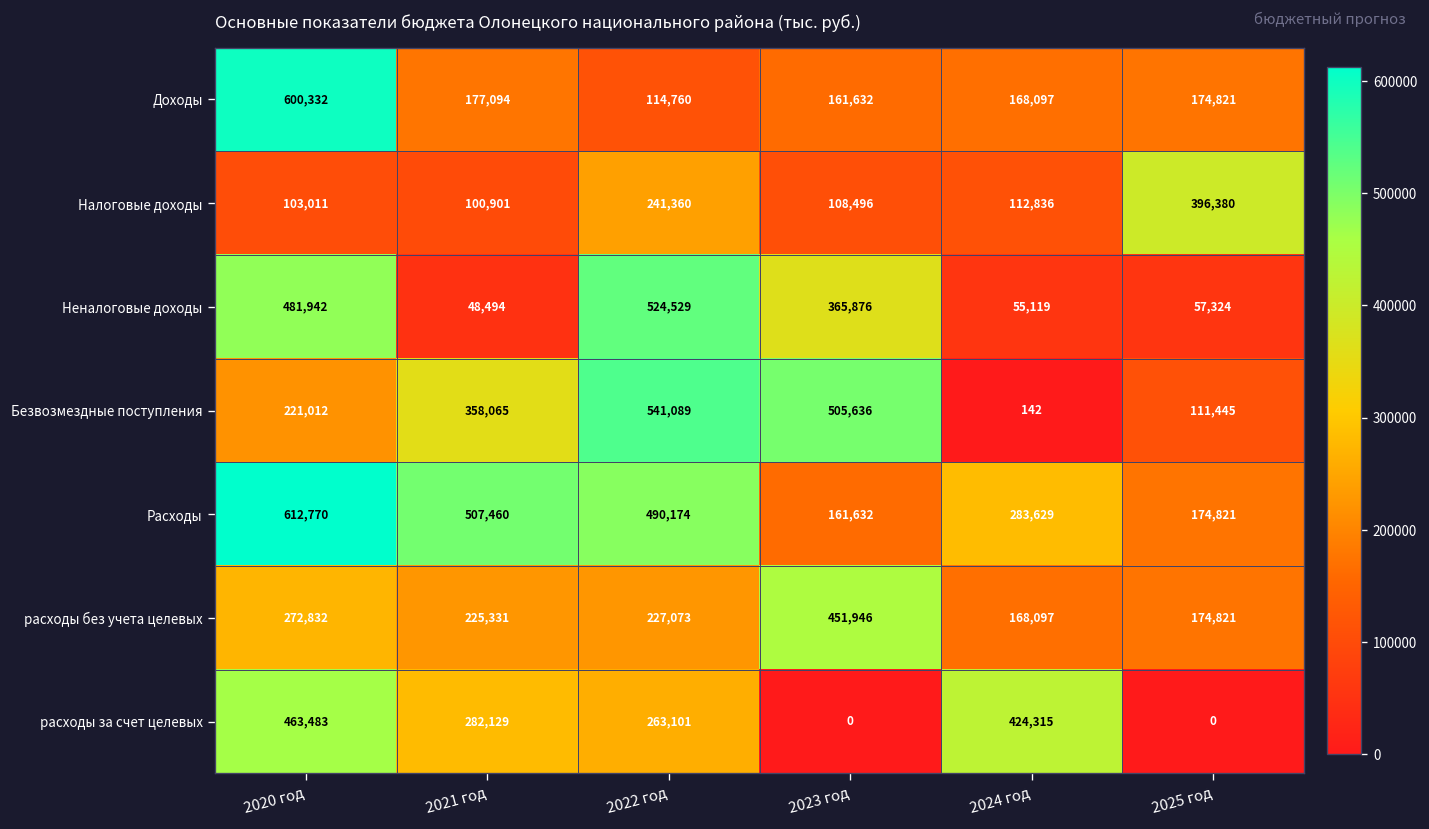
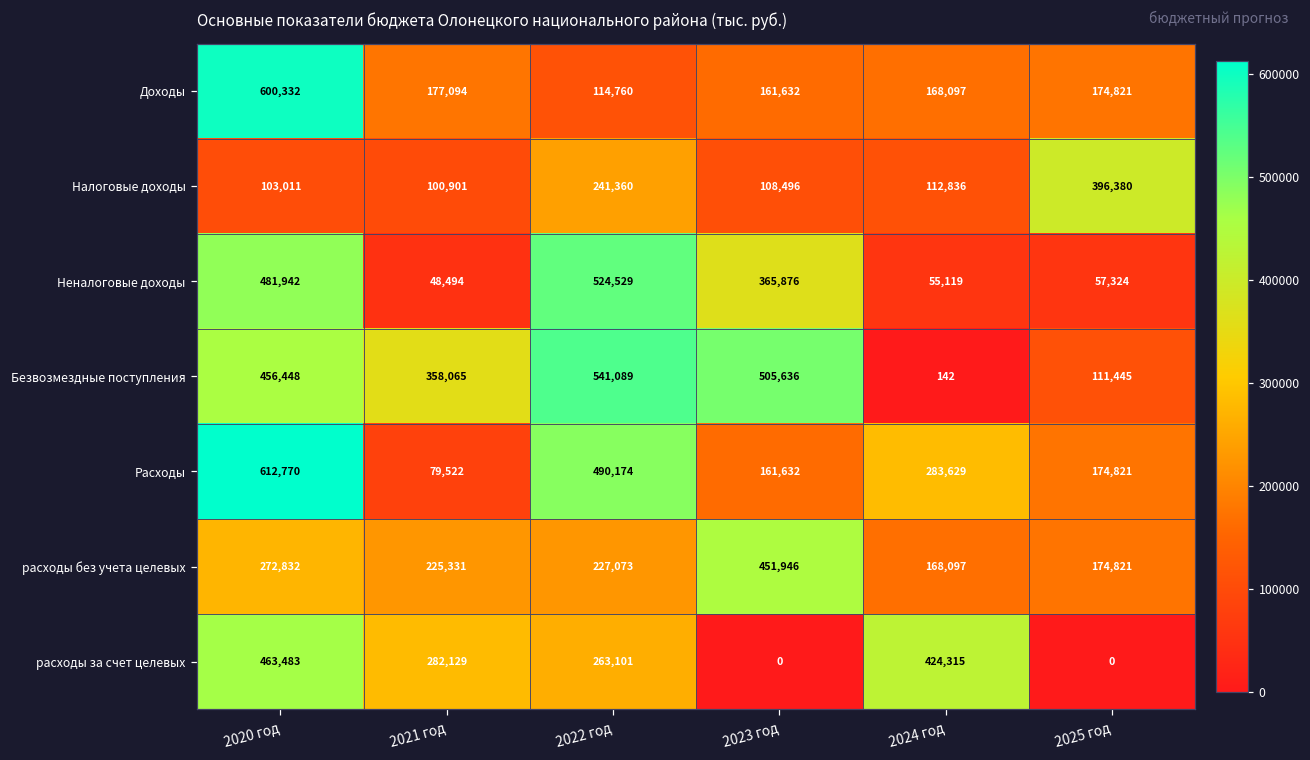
Безвозмездные поступления, 2020 год: 221,012 -> 456,448
Расходы, 2021 год: 507,460 -> 79,522
